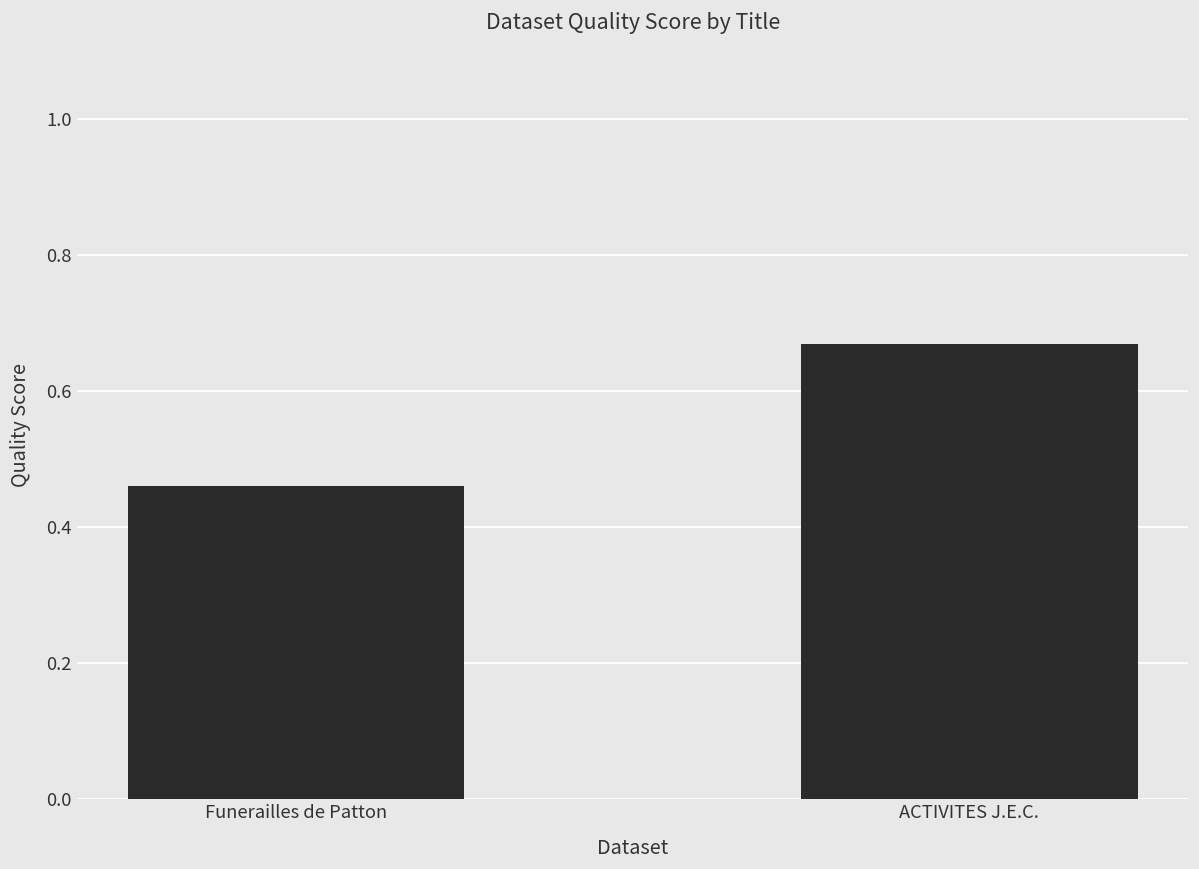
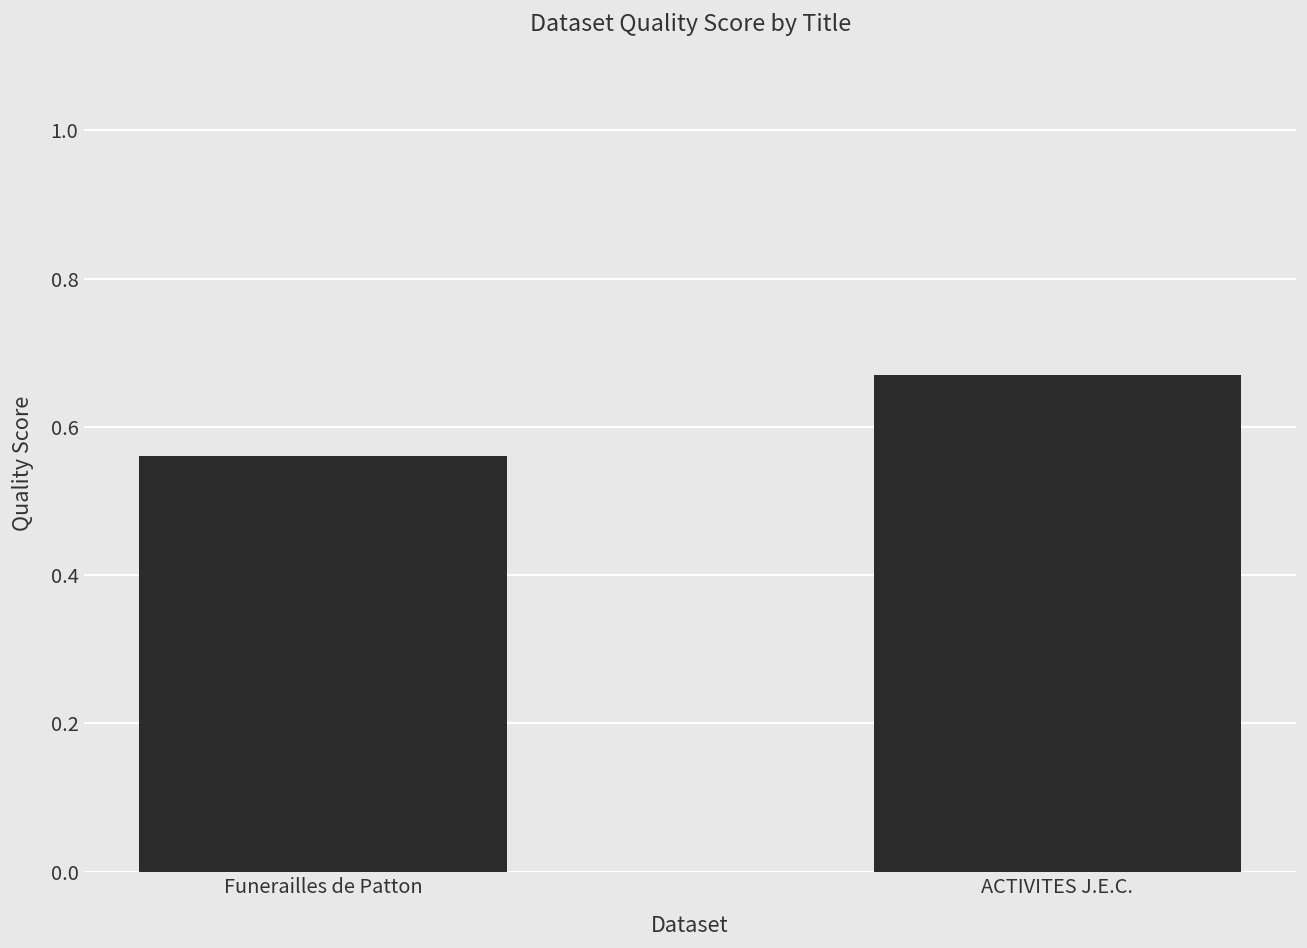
Funerailles de Patton: 0.46 -> 0.56
